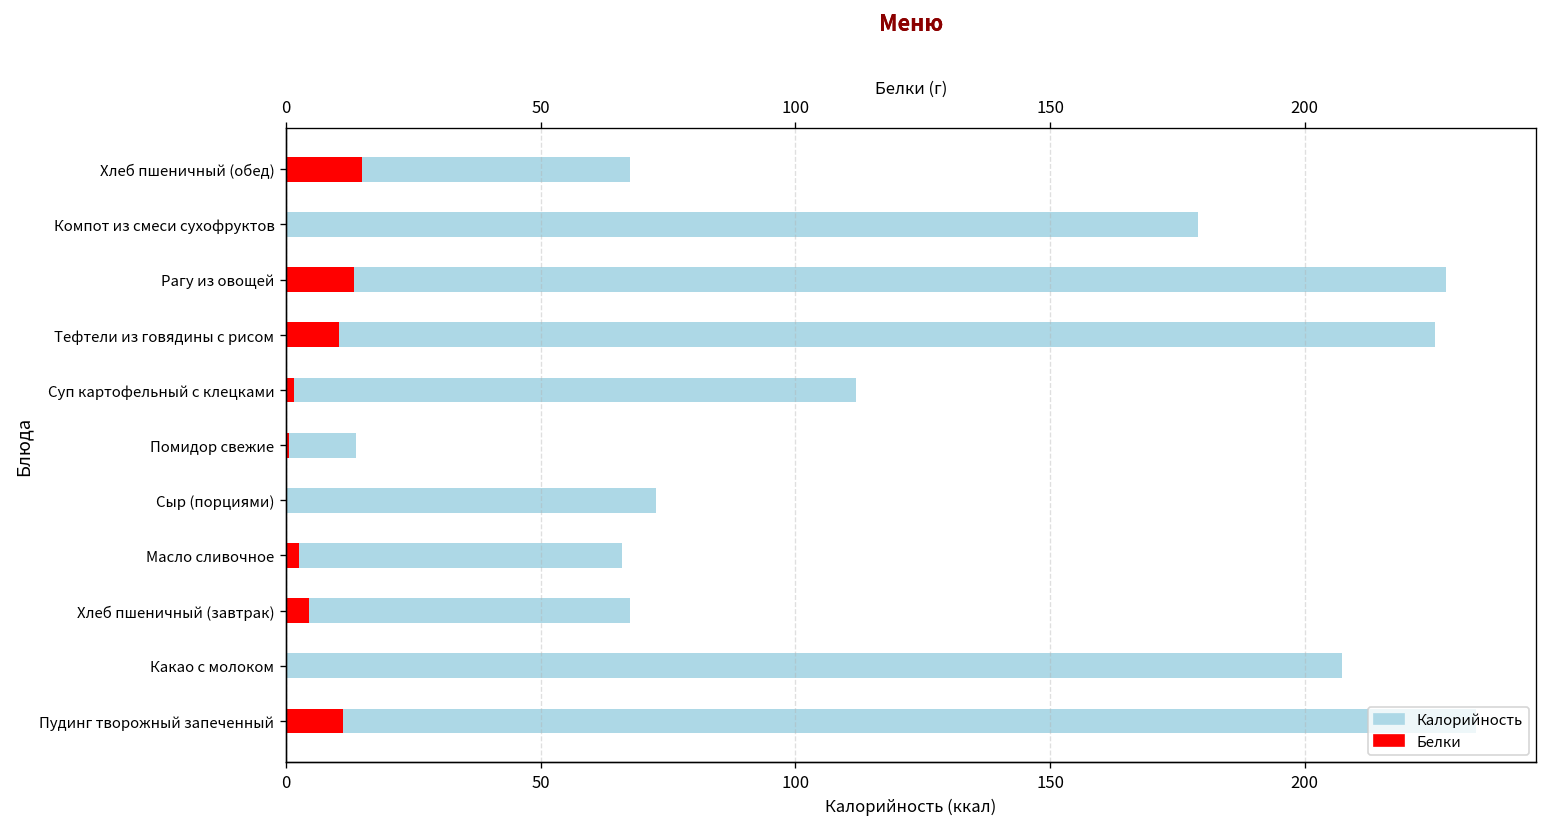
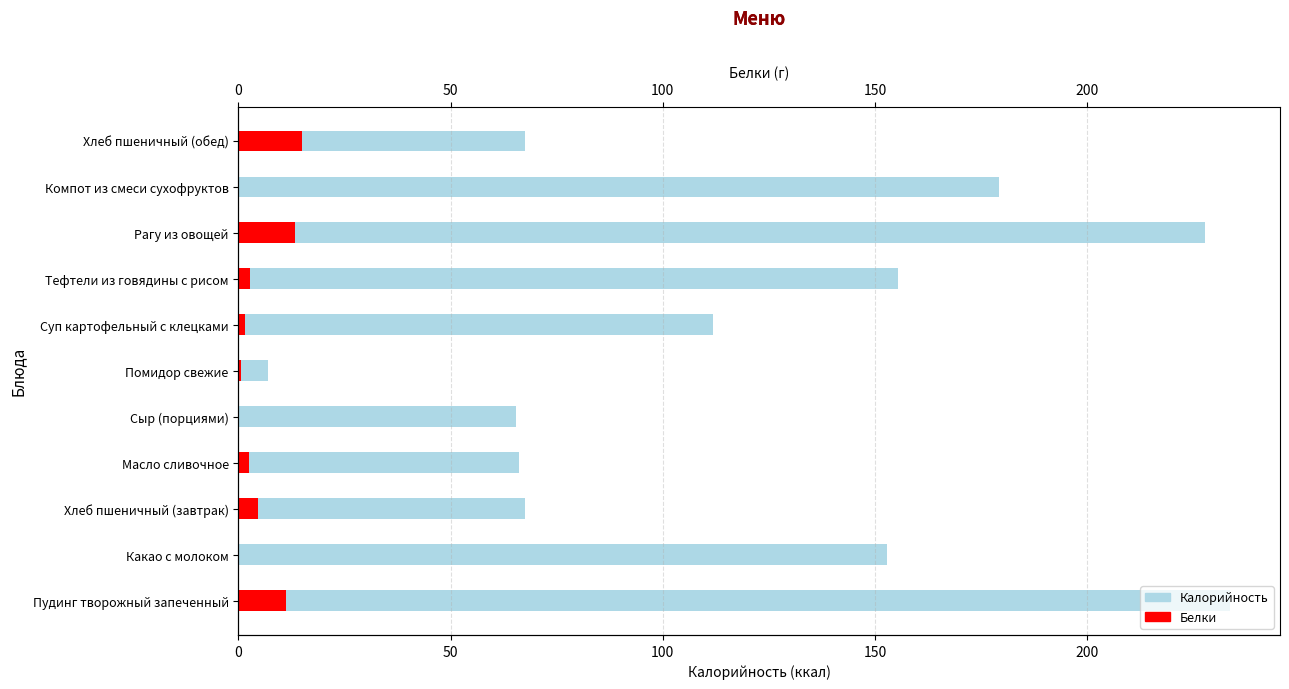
Калорийность, Тефтели из говядины с рисом: 226 -> 156
Белки, Тефтели из говядины с рисом: 10 -> 3
Калорийность, Помидор свежие: 14 -> 7
Калорийность, Сыр (порциями): 73 -> 65
Калорийность, Какао с молоком: 207 -> 153
